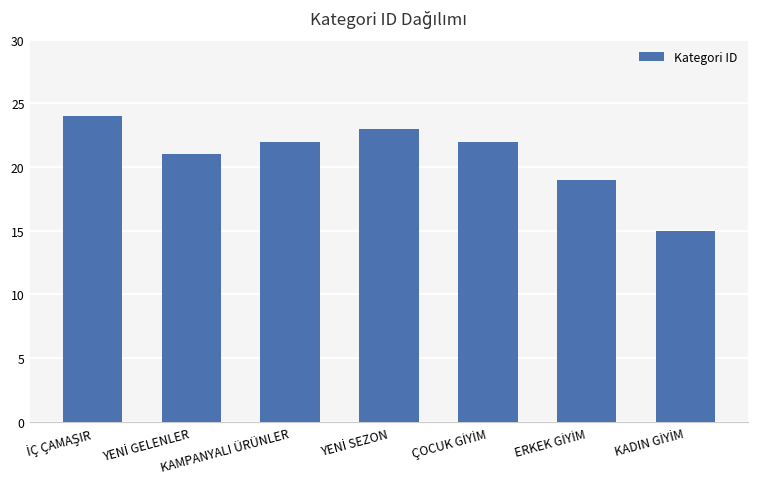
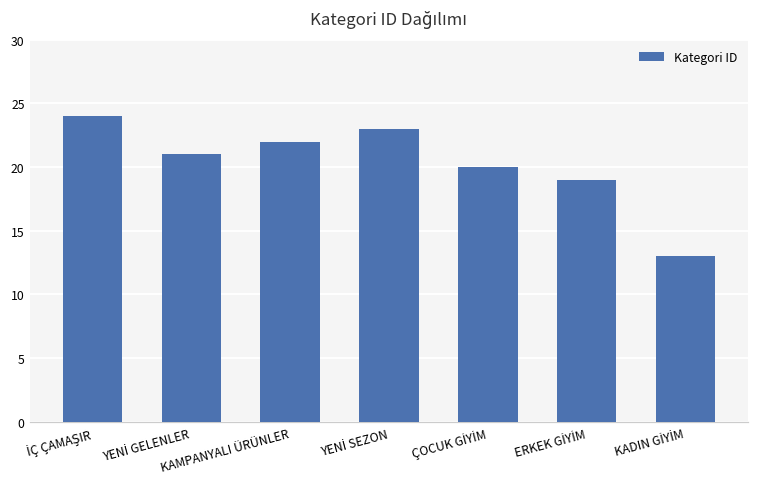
ÇOCUK GİYİM: 22 -> 20
KADIN GİYİM: 15 -> 13
